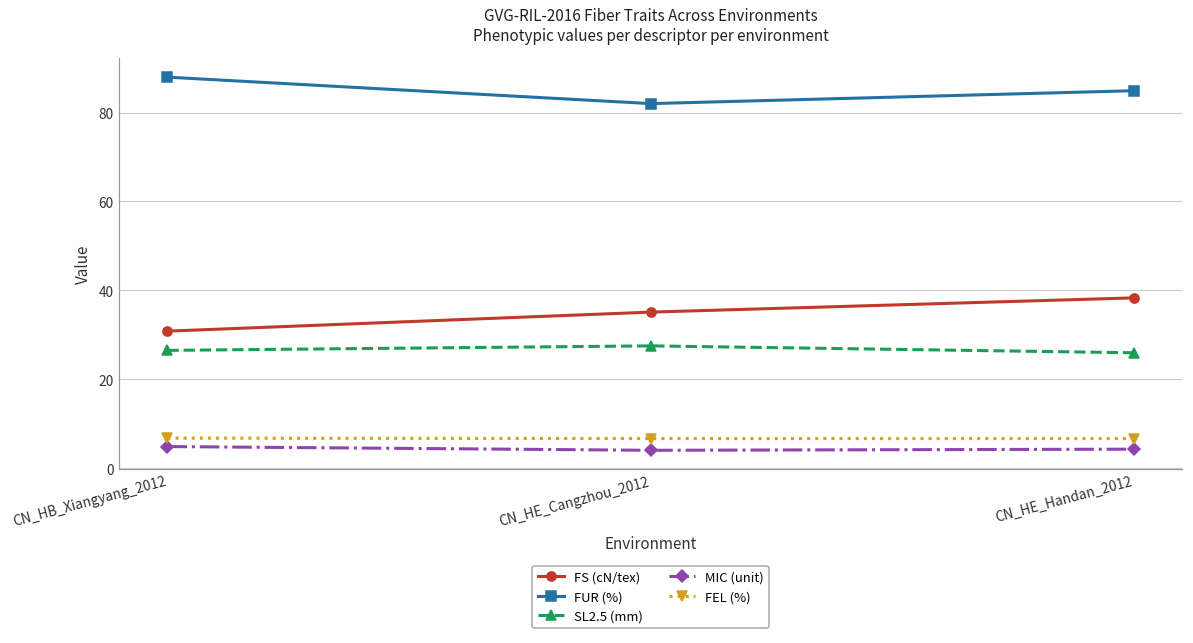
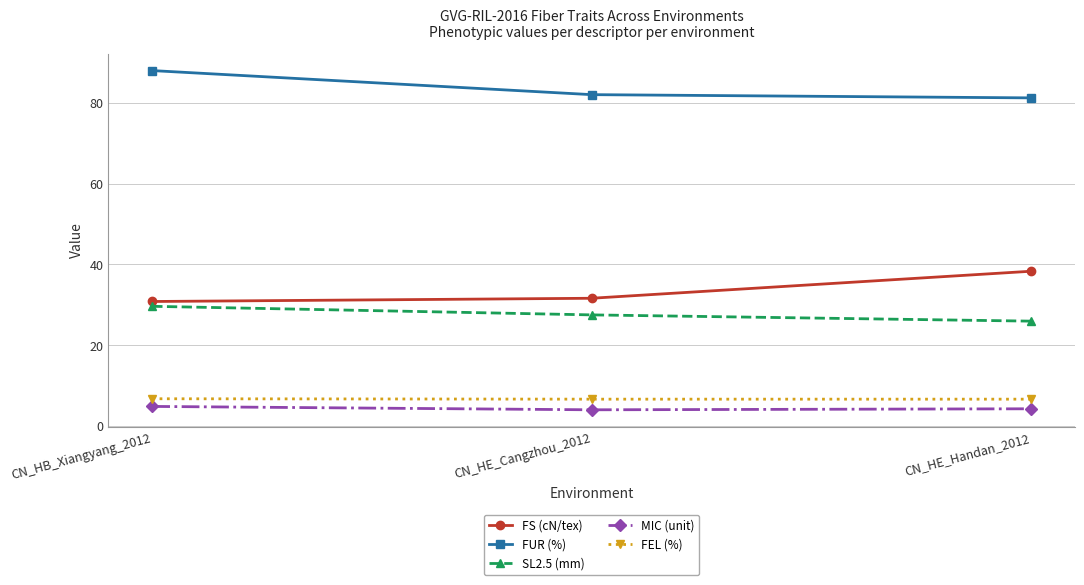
SL2.5 (mm), CN_HB_Xiangyang_2012: 27 -> 30
FS (cN/tex), CN_HE_Cangzhou_2012: 35 -> 32
FUR (%), CN_HE_Handan_2012: 85 -> 81
